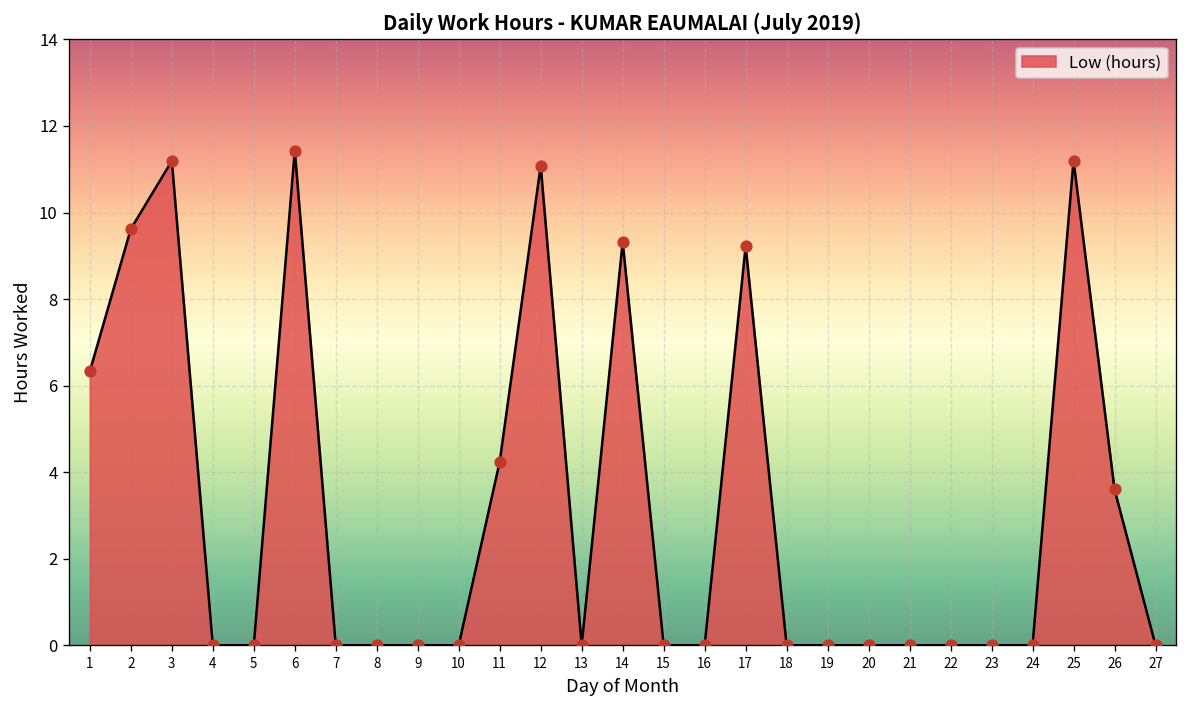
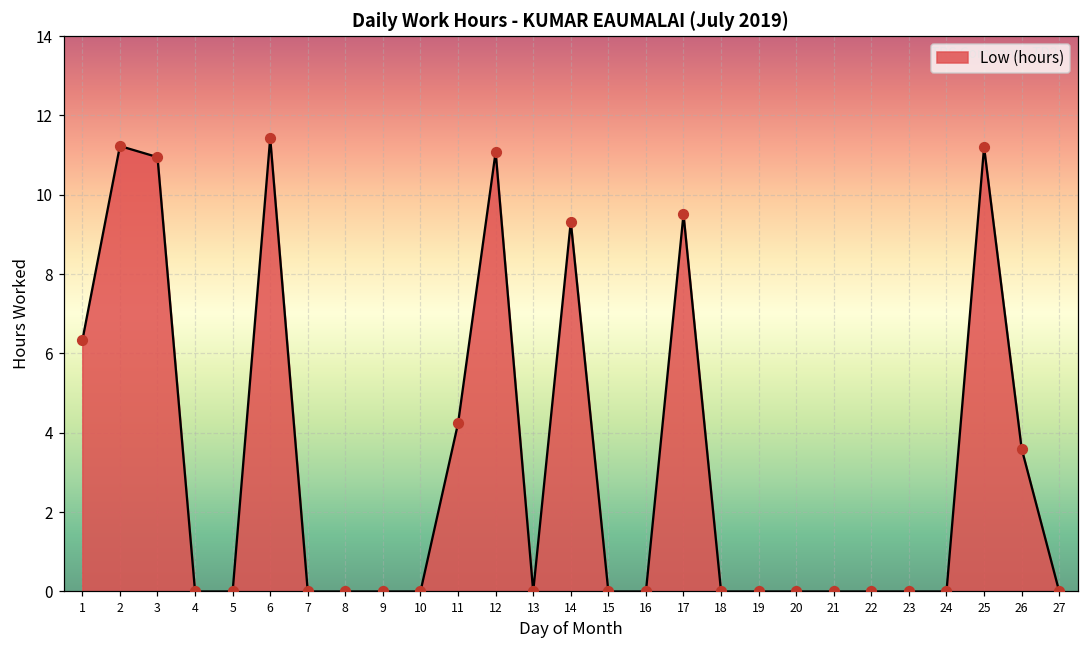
2: 9.6 -> 11.2
3: 11.2 -> 11.0
17: 9.2 -> 9.5
